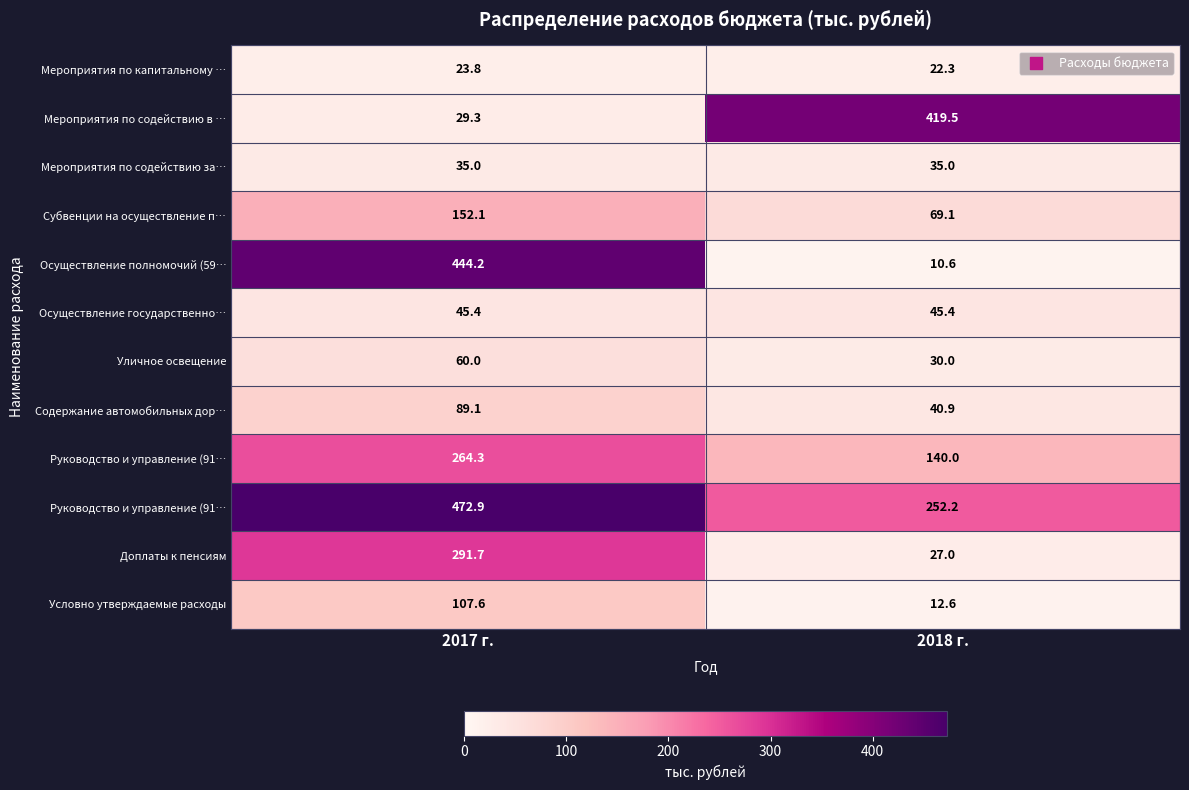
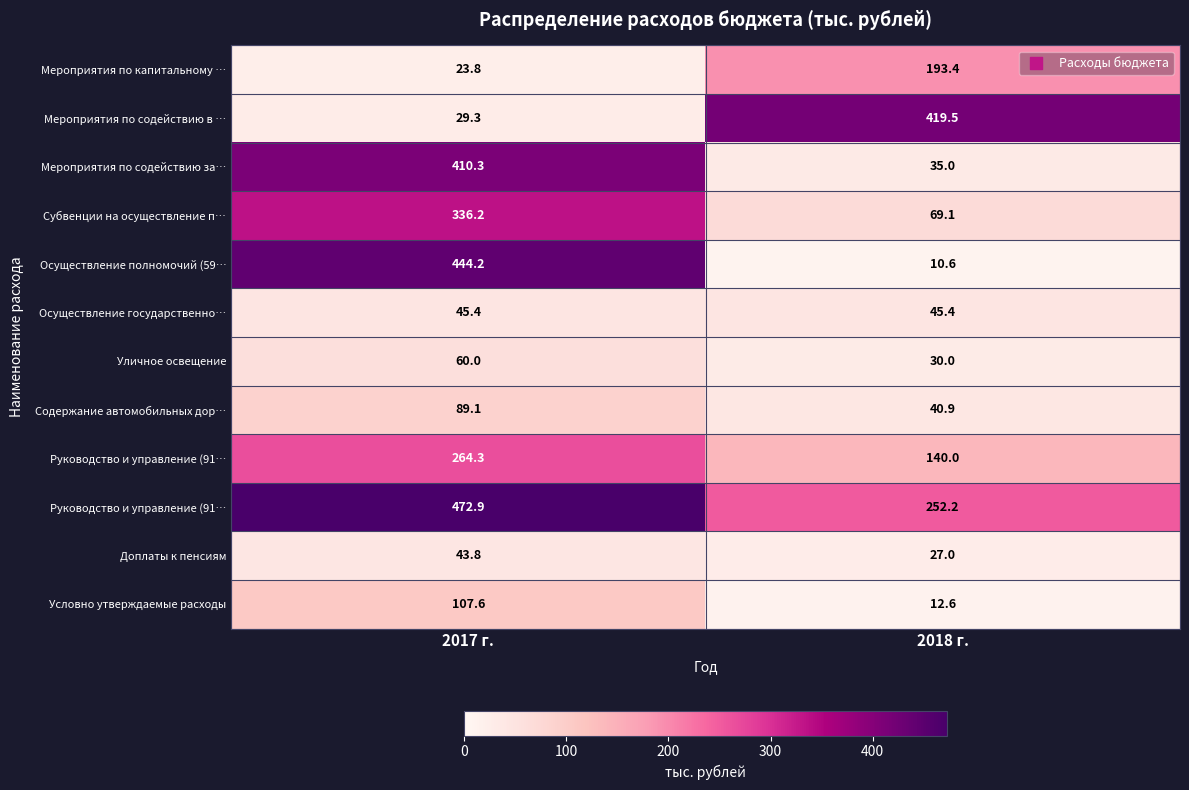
Мероприятия по капитальному …, 2018 г.: 22.3 -> 193.4
Мероприятия по содействию за…, 2017 г.: 35.0 -> 410.3
Субвенции на осуществление п…, 2017 г.: 152.1 -> 336.2
Доплаты к пенсиям, 2017 г.: 291.7 -> 43.8
